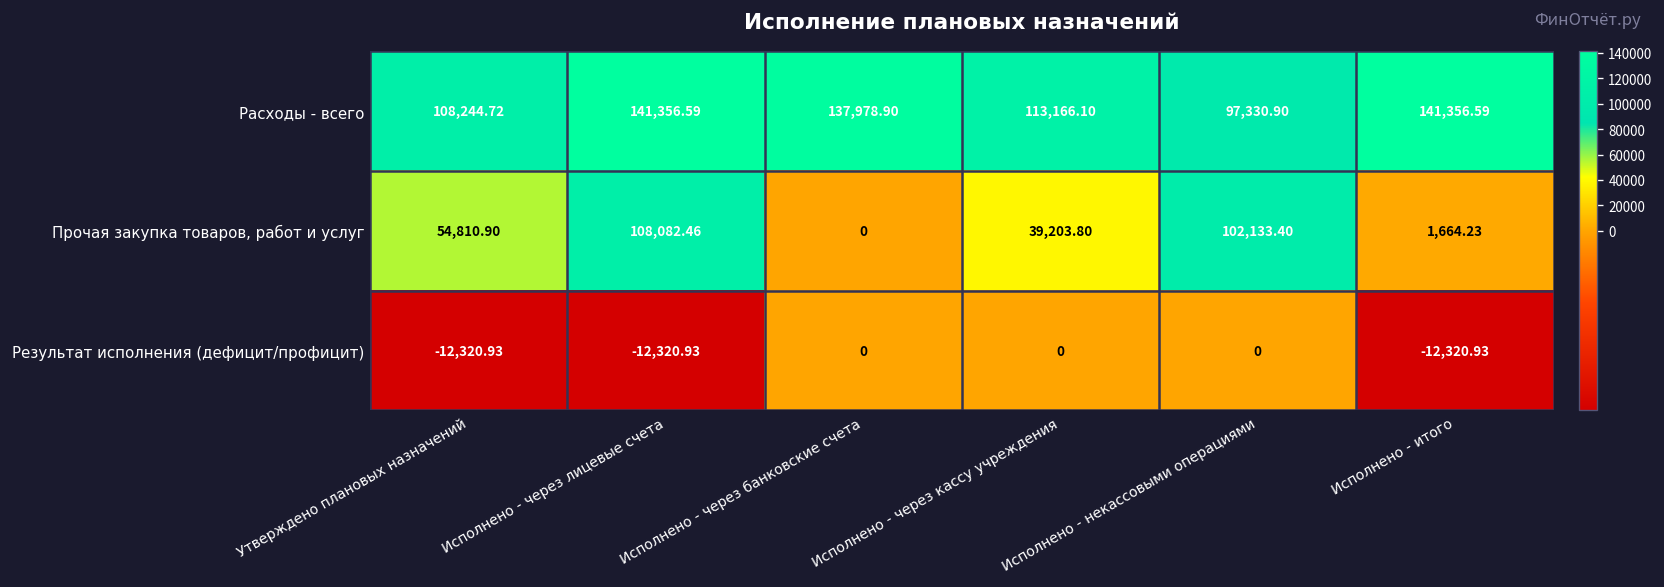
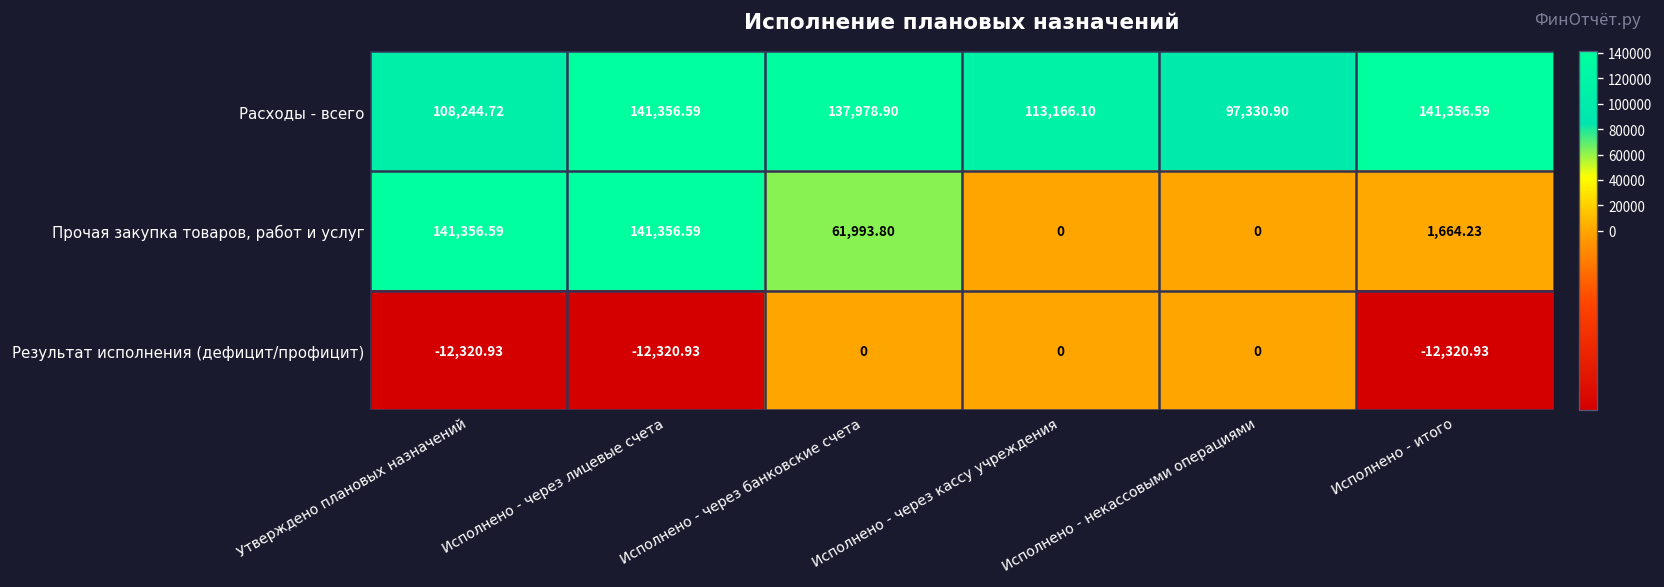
Прочая закупка товаров, работ и услуг, Утверждено плановых назначений: 54,810.90 -> 141,356.59
Прочая закупка товаров, работ и услуг, Исполнено - через лицевые счета: 108,082.46 -> 141,356.59
Прочая закупка товаров, работ и услуг, Исполнено - через банковские счета: 0 -> 61,993.80
Прочая закупка товаров, работ и услуг, Исполнено - через кассу учреждения: 39,203.80 -> 0
Прочая закупка товаров, работ и услуг, Исполнено - некассовыми операциями: 102,133.40 -> 0
